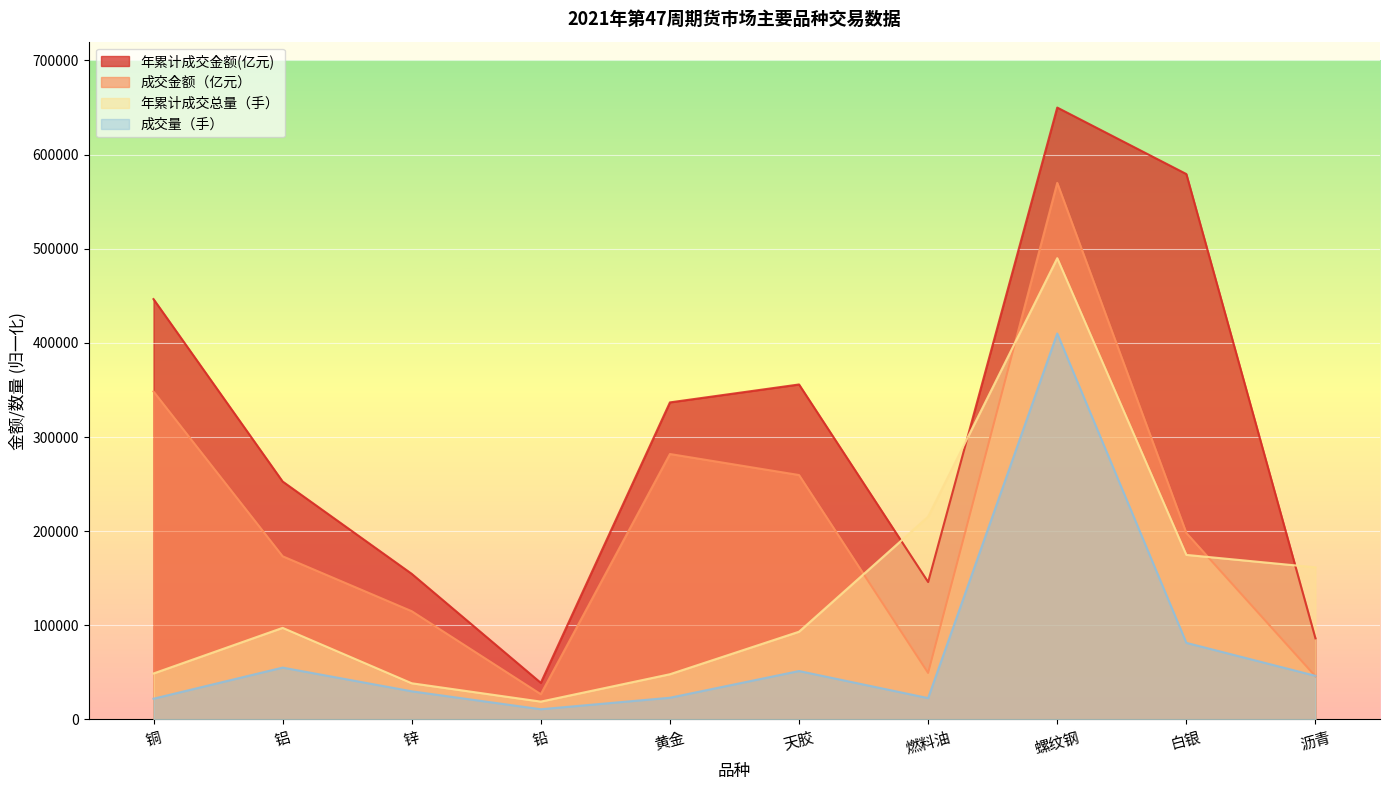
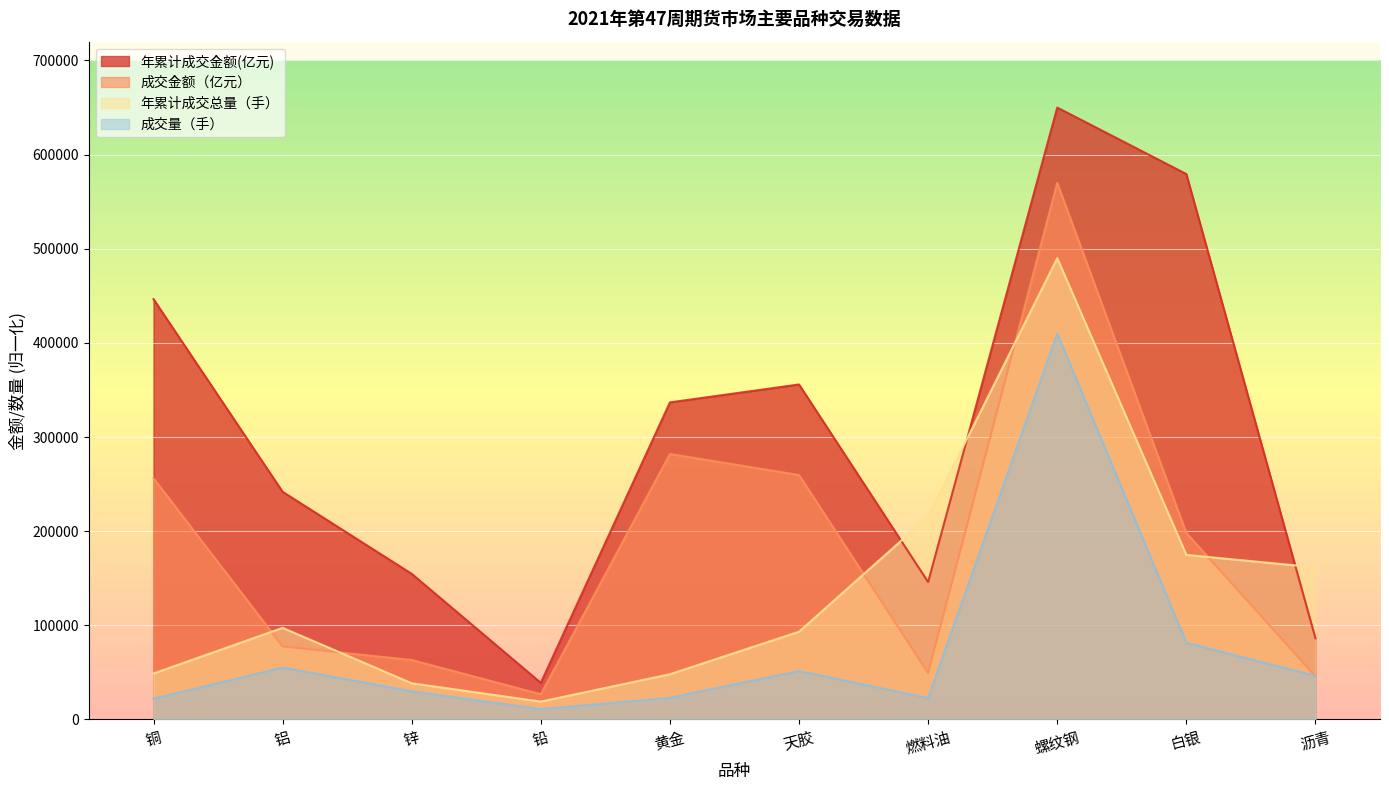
成交金额（亿元）, 铜: 350000 -> 260000
年累计成交金额(亿元), 铝: 250000 -> 240000
成交金额（亿元）, 铝: 170000 -> 80000
成交金额（亿元）, 锌: 120000 -> 60000
